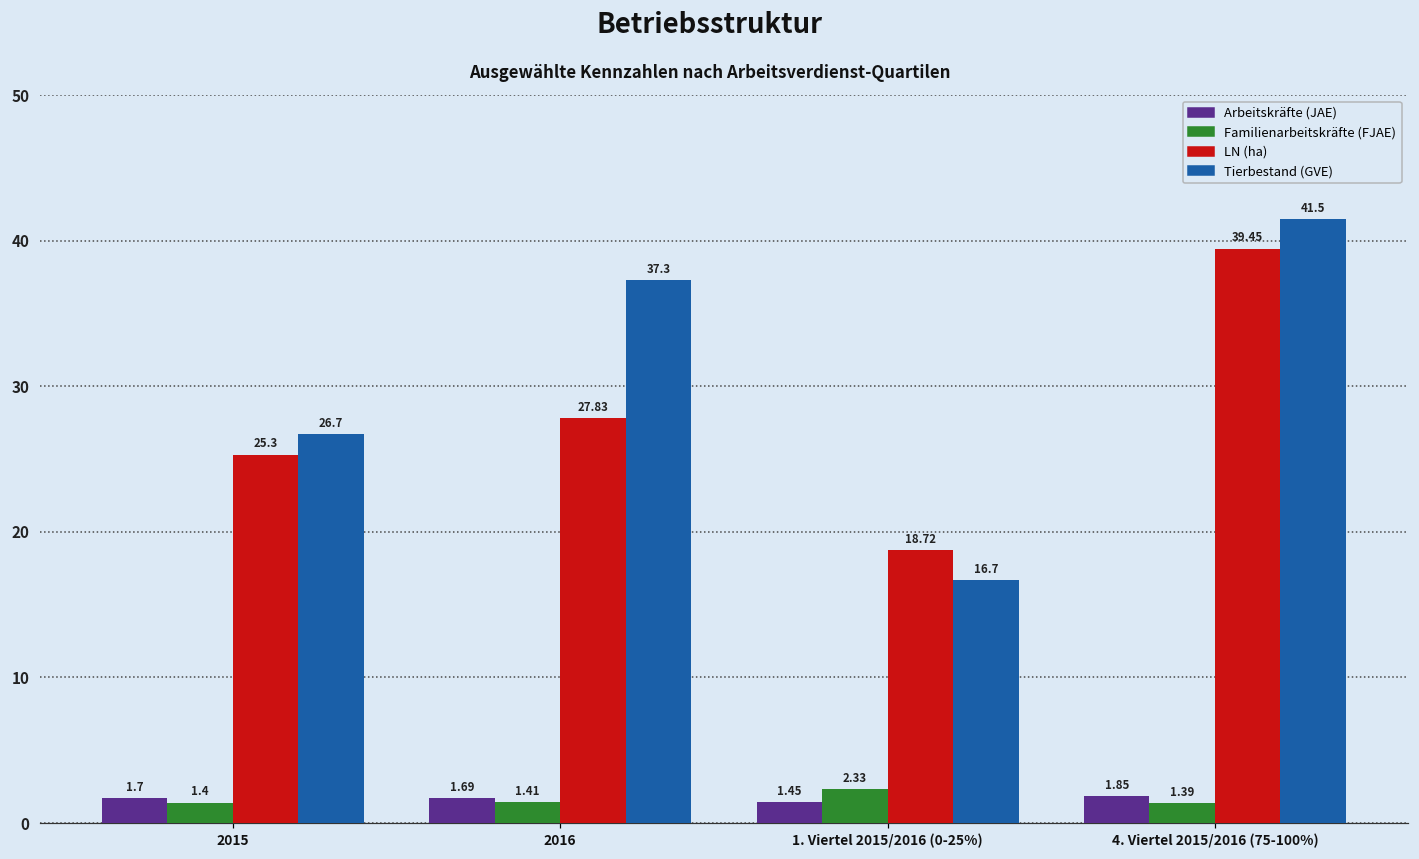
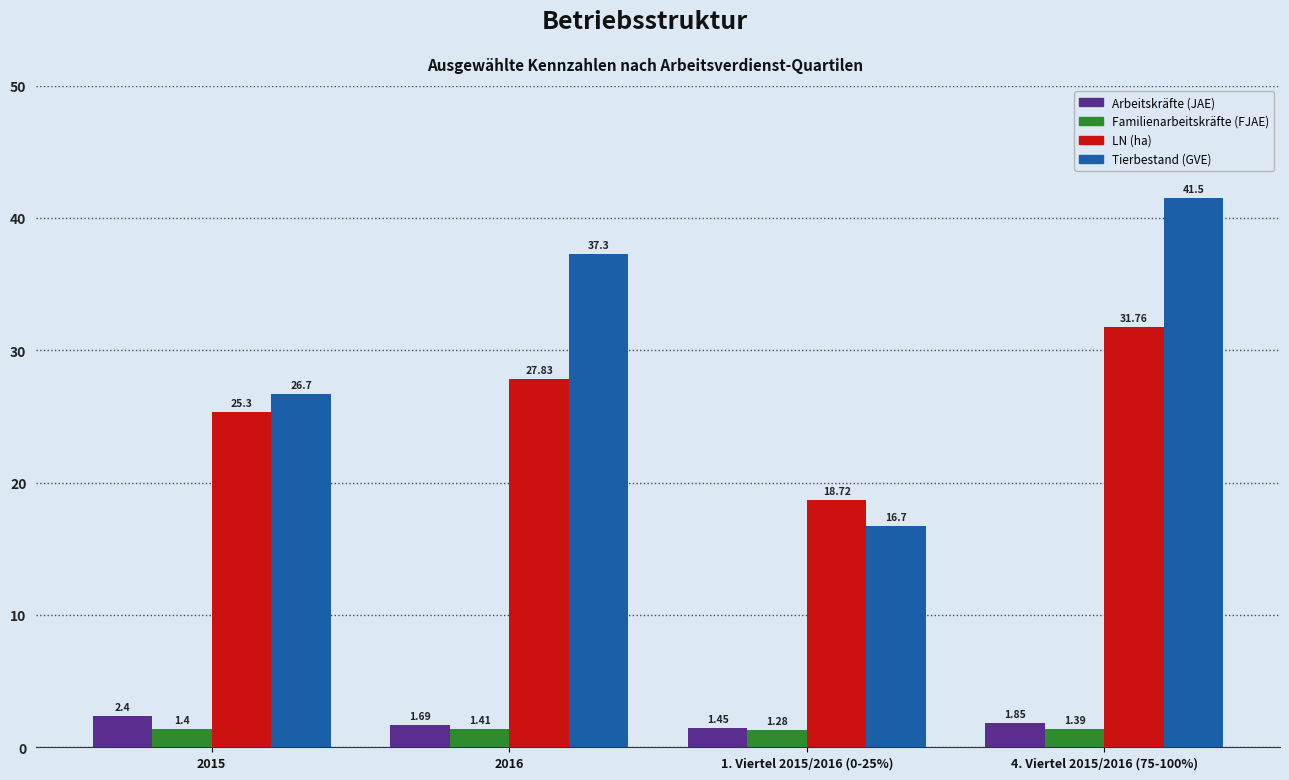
Arbeitskräfte (JAE), 2015: 1.7 -> 2.4
Familienarbeitskräfte (FJAE), 1. Viertel 2015/2016 (0-25%): 2.33 -> 1.28
LN (ha), 4. Viertel 2015/2016 (75-100%): 39.45 -> 31.76
